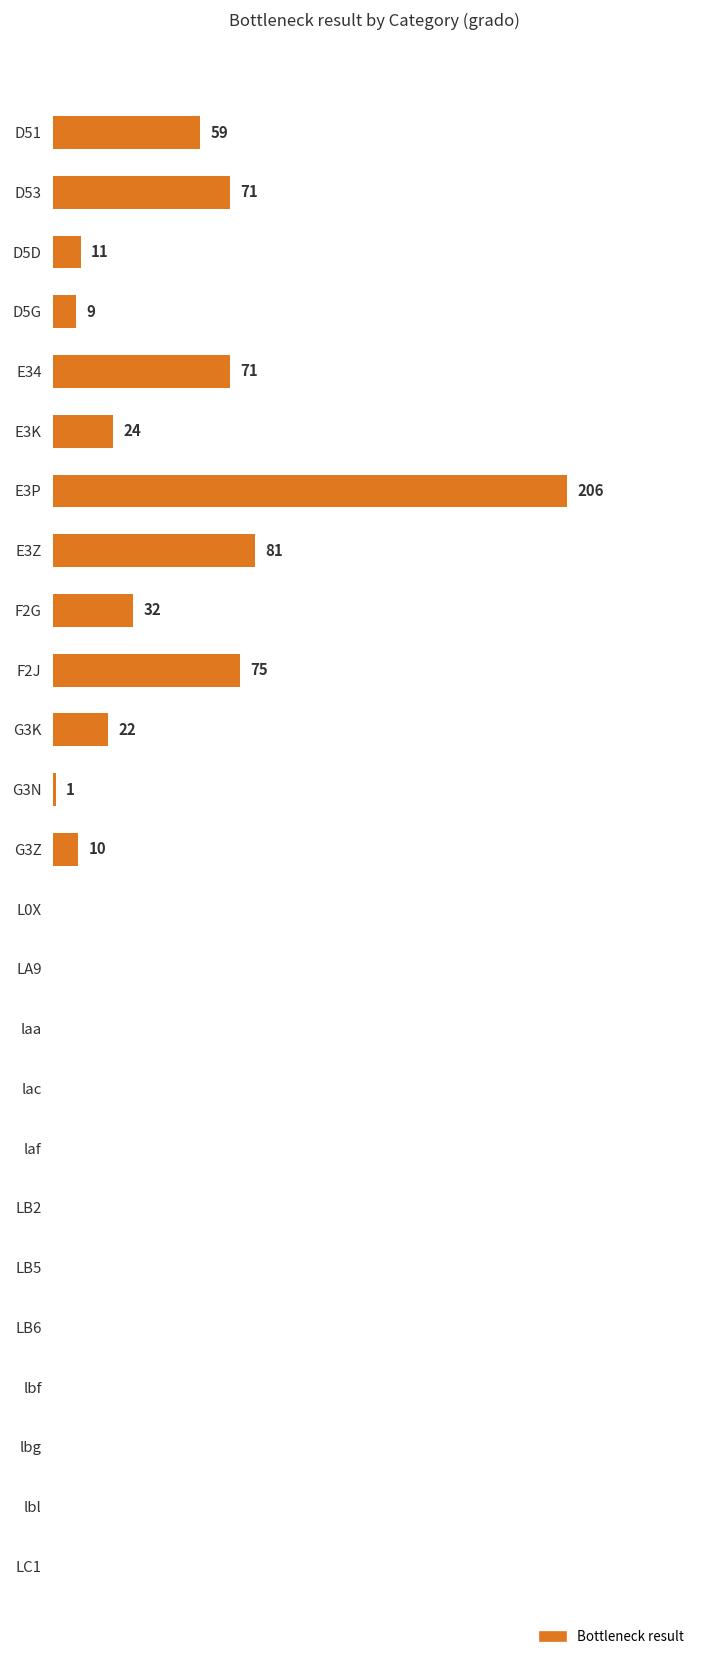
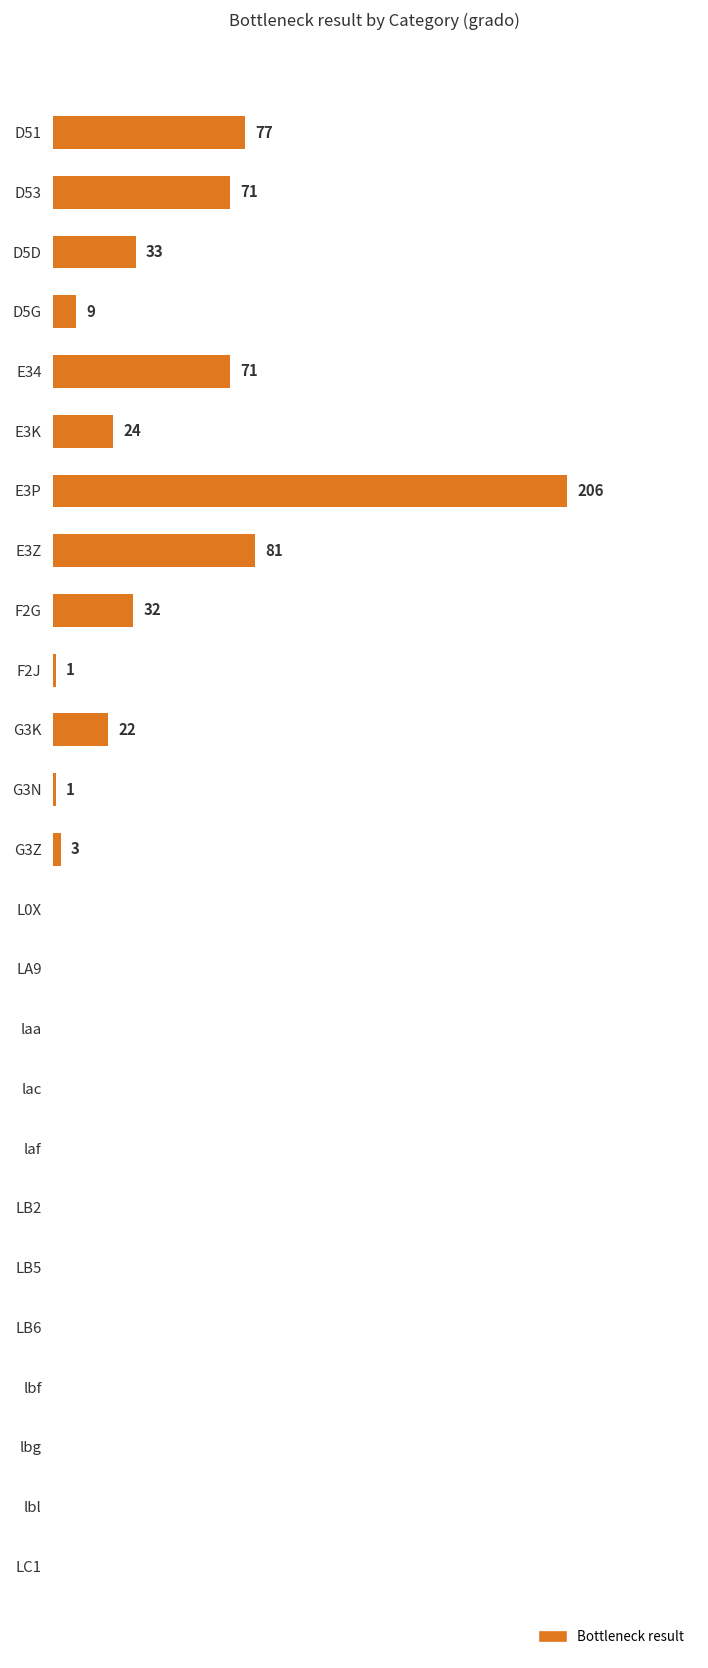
D51: 59 -> 77
D5D: 11 -> 33
F2J: 75 -> 1
G3Z: 10 -> 3
